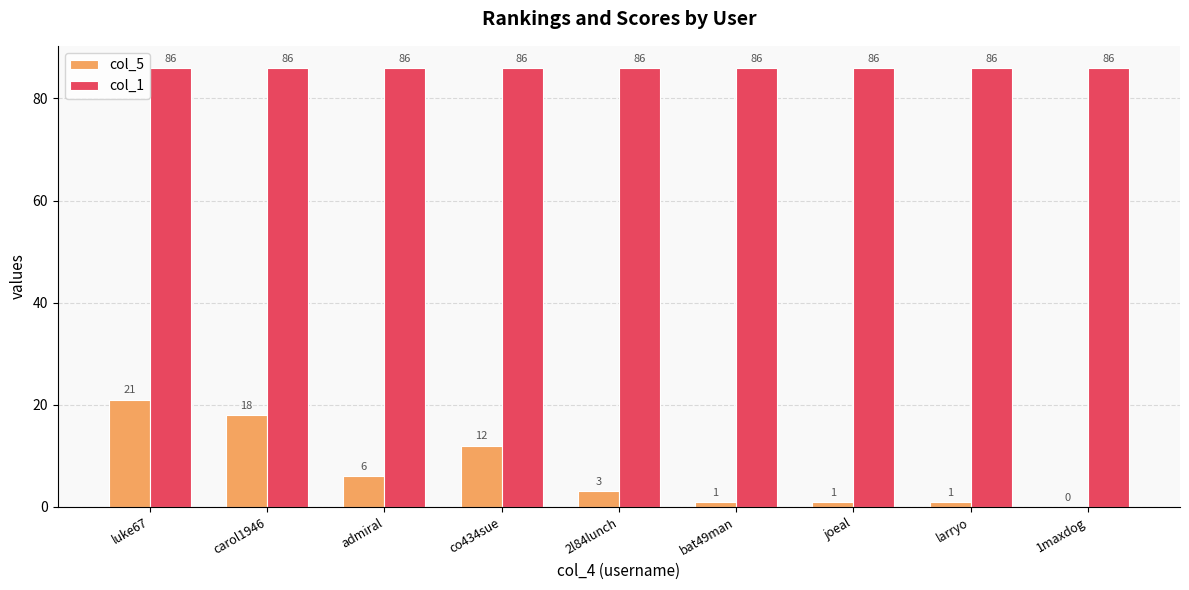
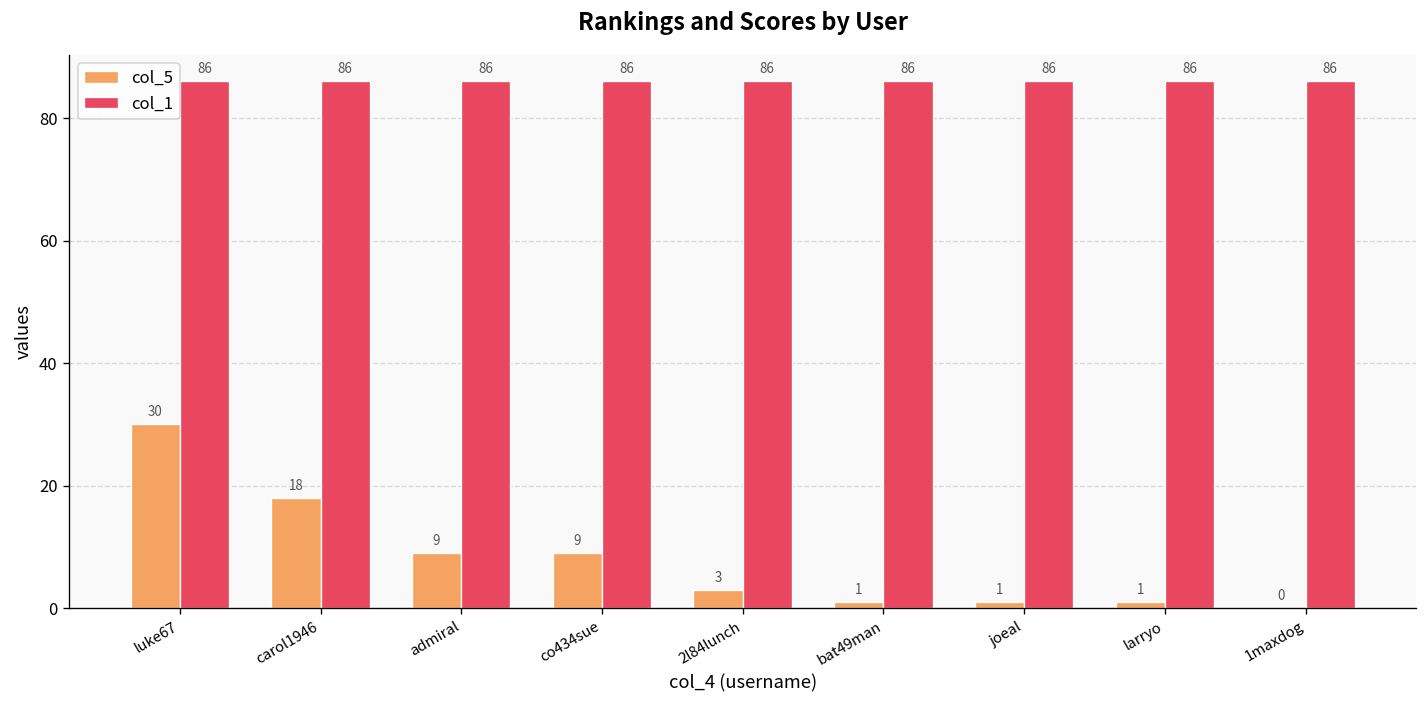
col_5, luke67: 21 -> 30
col_5, admiral: 6 -> 9
col_5, co434sue: 12 -> 9
